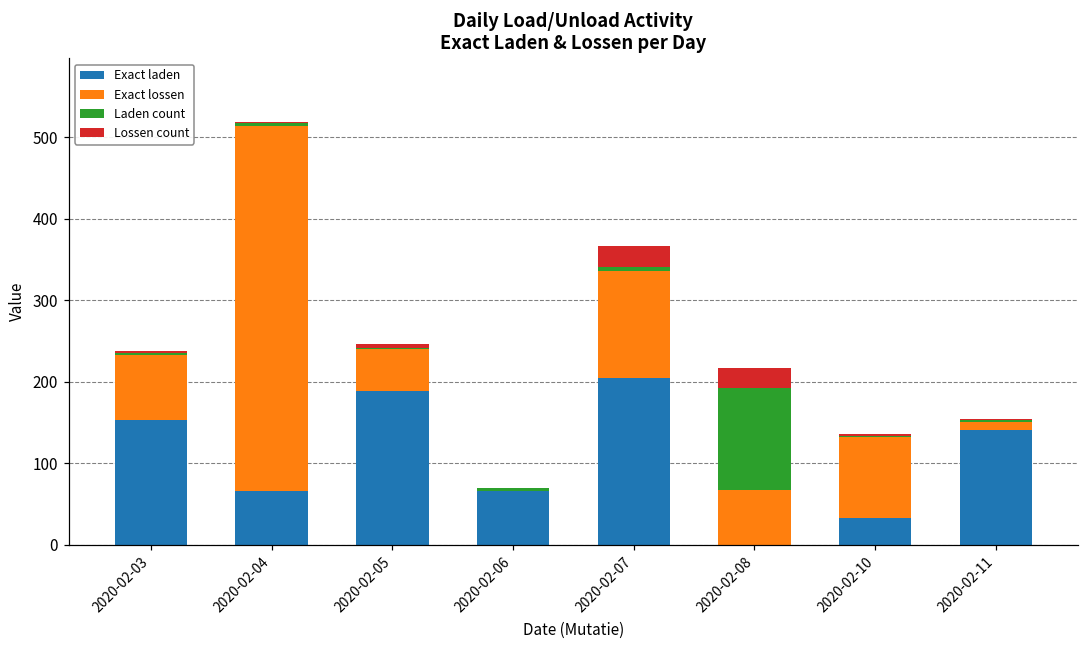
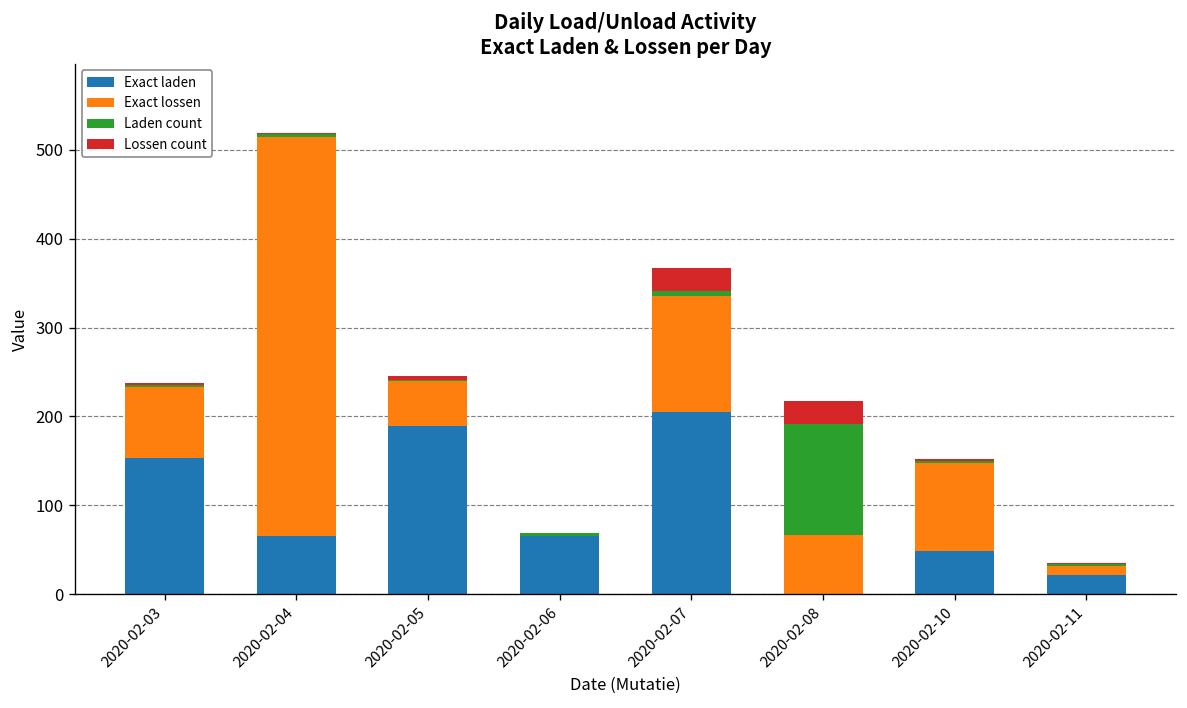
Exact laden, 2020-02-10: 30 -> 50
Exact laden, 2020-02-11: 140 -> 20
